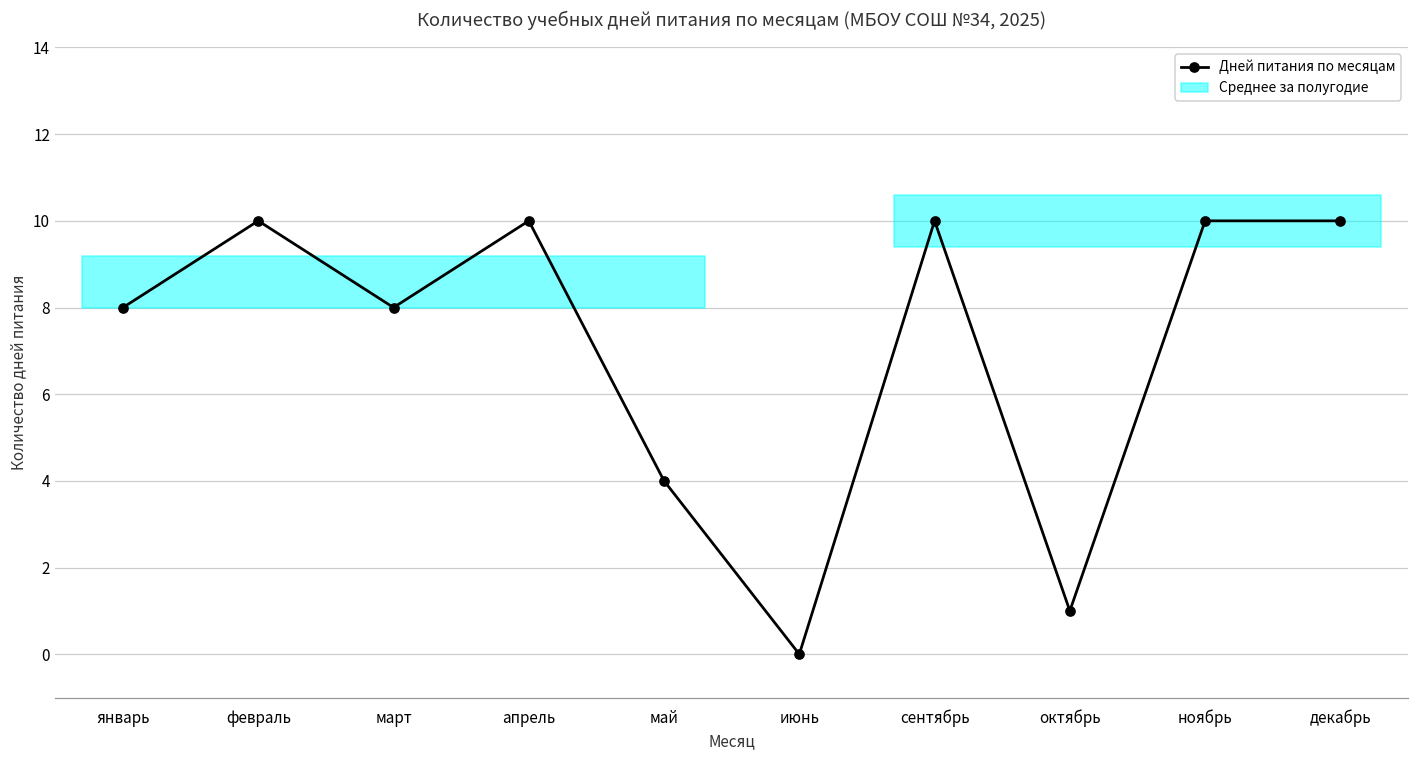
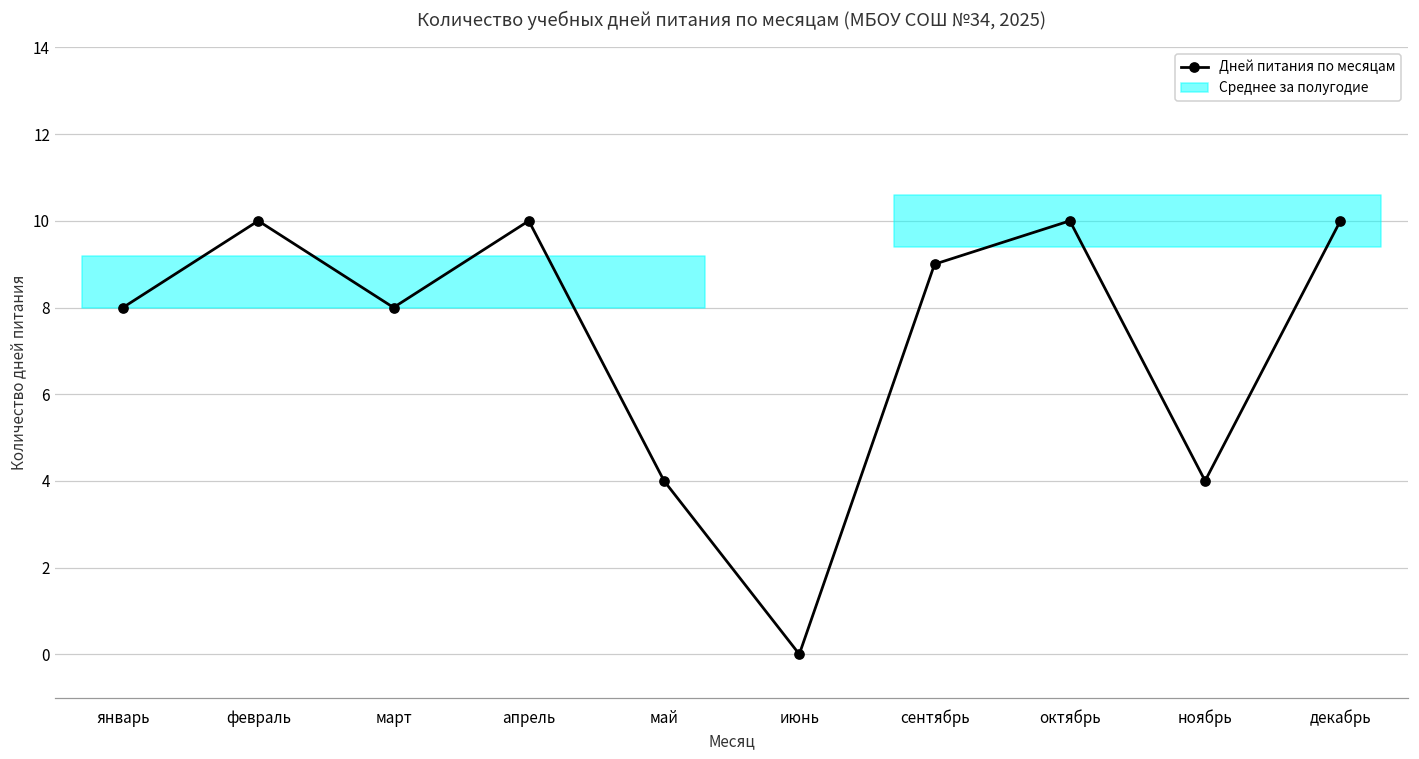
Дней питания по месяцам, сентябрь: 10 -> 9
Дней питания по месяцам, октябрь: 1 -> 10
Дней питания по месяцам, ноябрь: 10 -> 4
